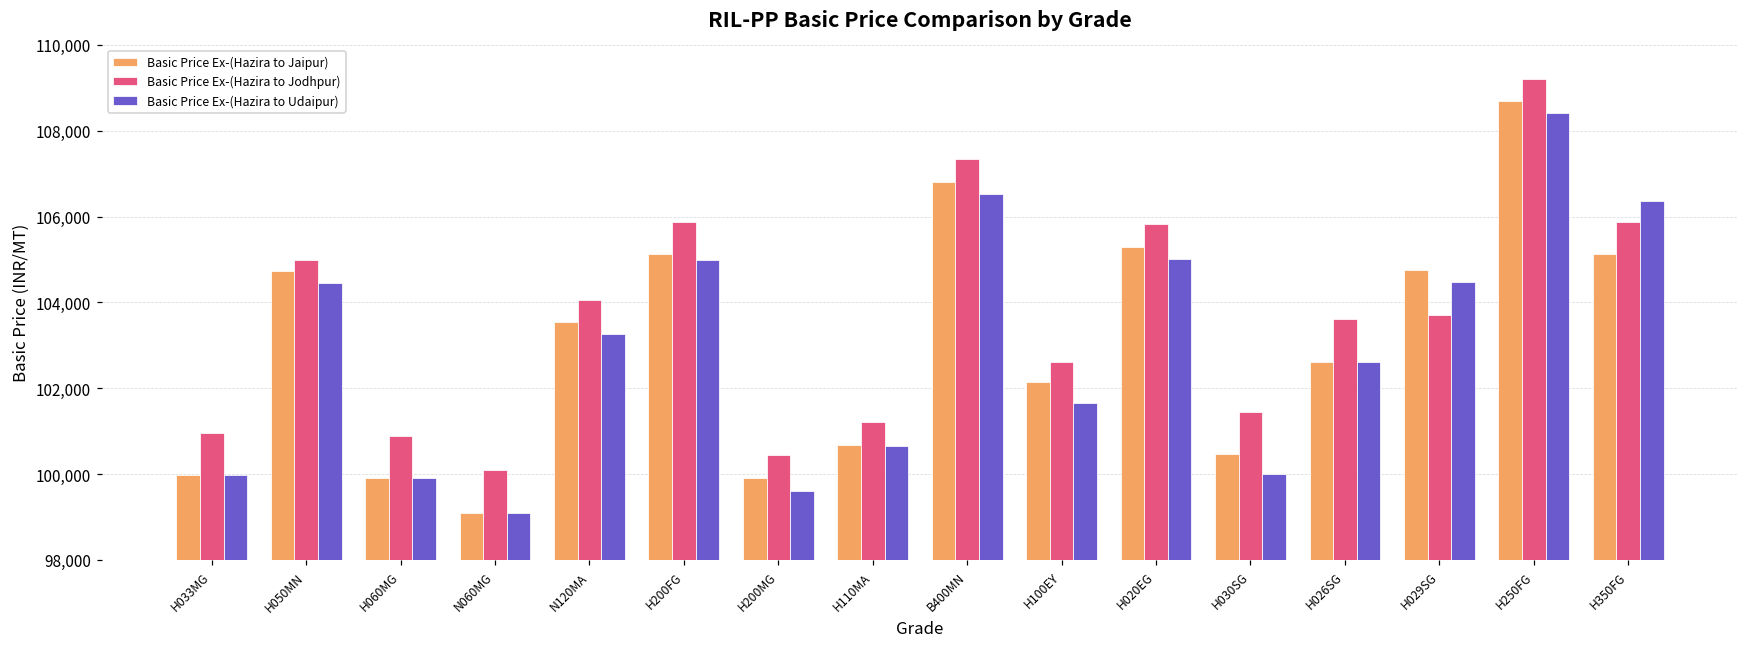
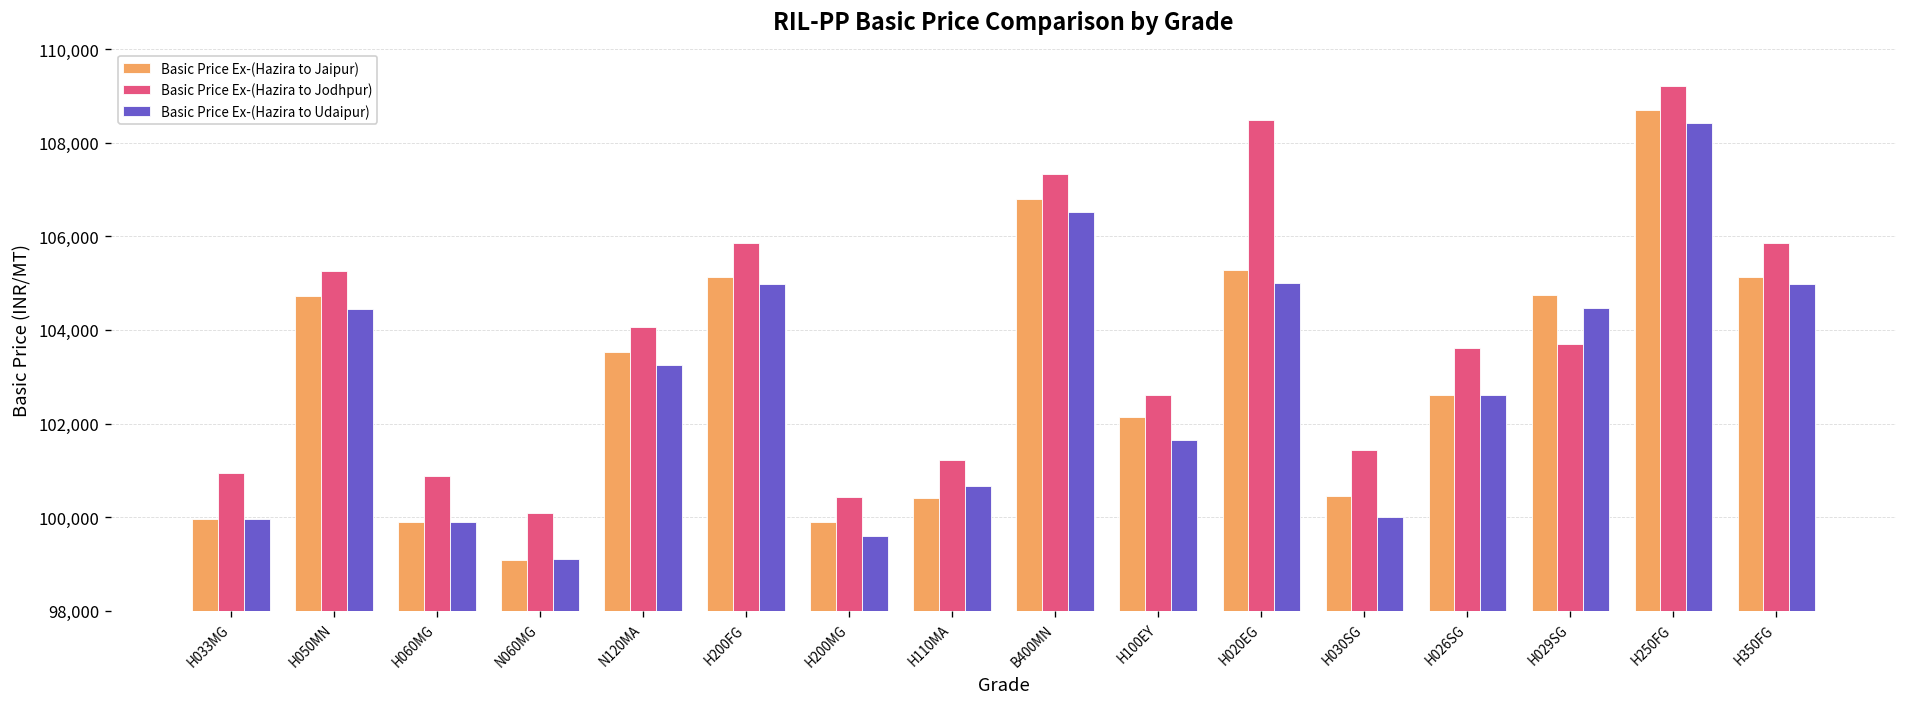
Basic Price Ex-(Hazira to Jodhpur), H050MN: 105,000 -> 105,300
Basic Price Ex-(Hazira to Jaipur), H110MA: 100,700 -> 100,400
Basic Price Ex-(Hazira to Jodhpur), H020EG: 105,800 -> 108,500
Basic Price Ex-(Hazira to Udaipur), H350FG: 106,400 -> 105,000
